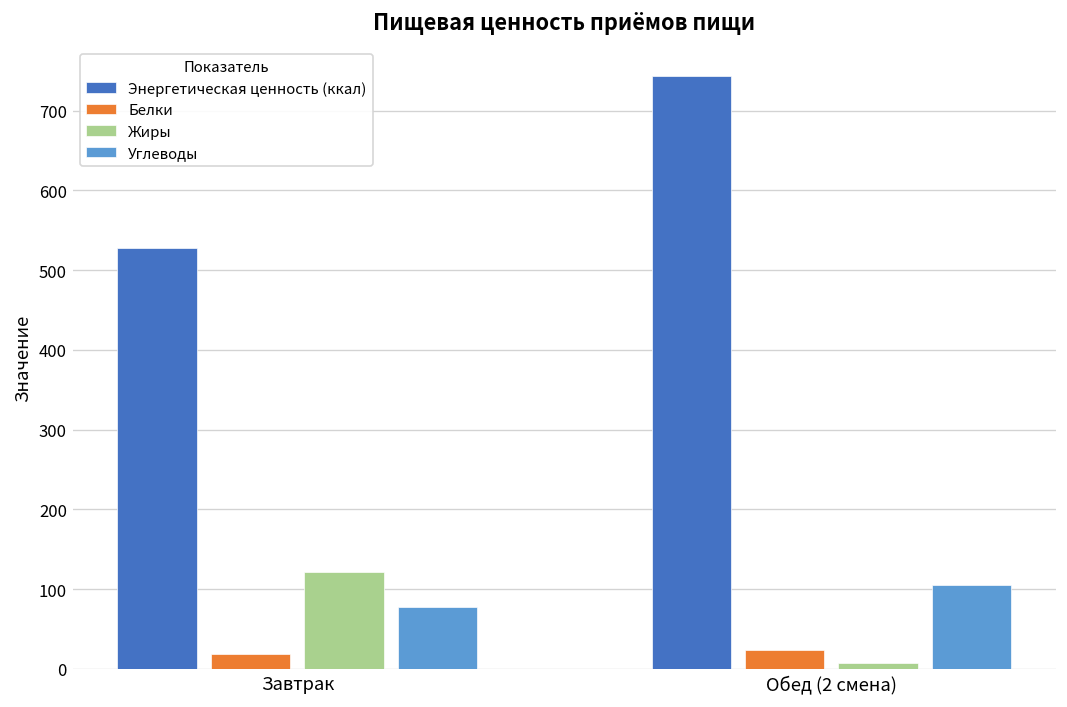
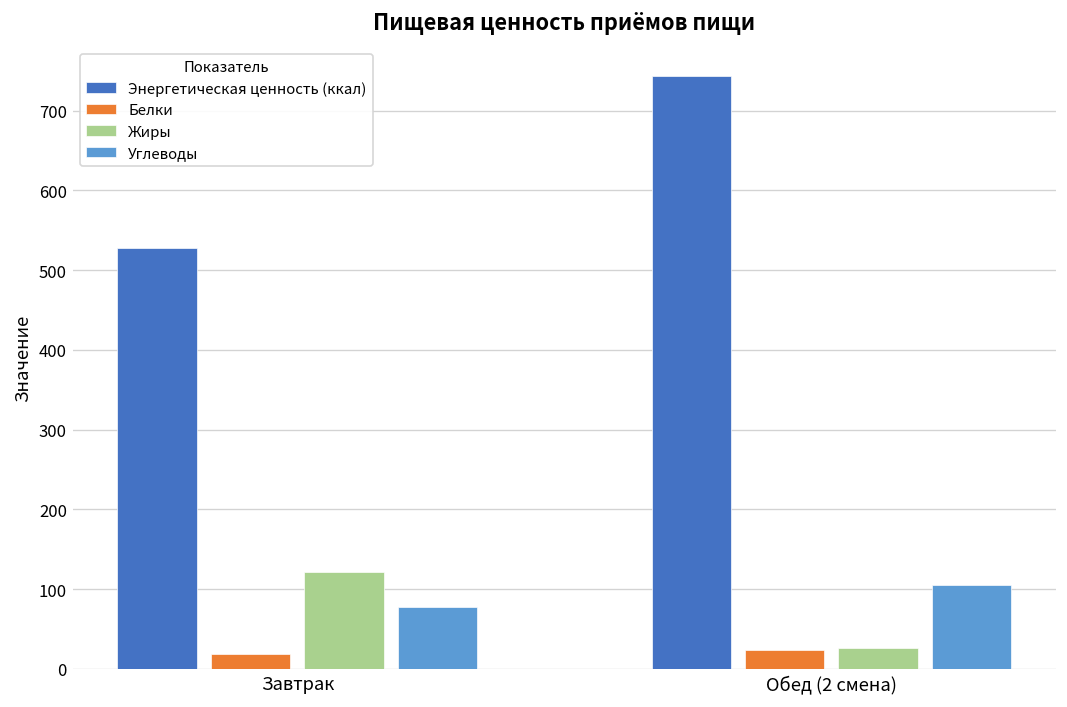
Жиры, Обед (2 смена): 10 -> 30
